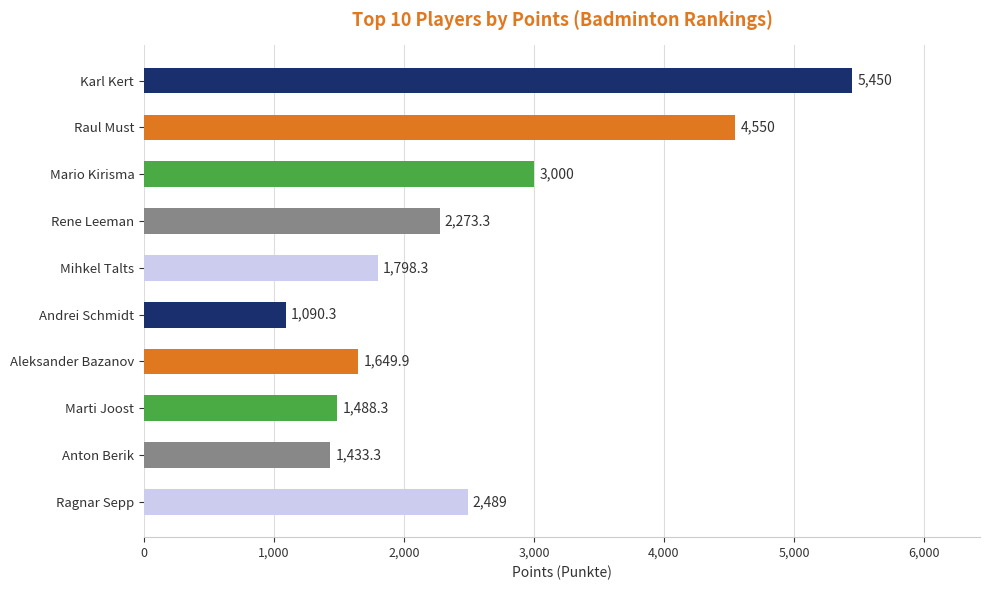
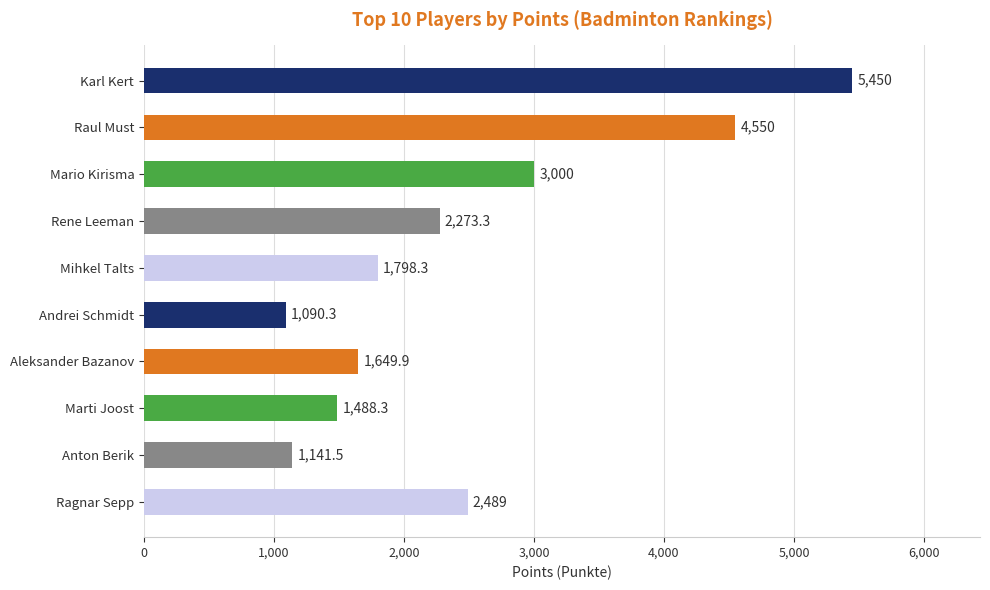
Anton Berik: 1,433.3 -> 1,141.5
